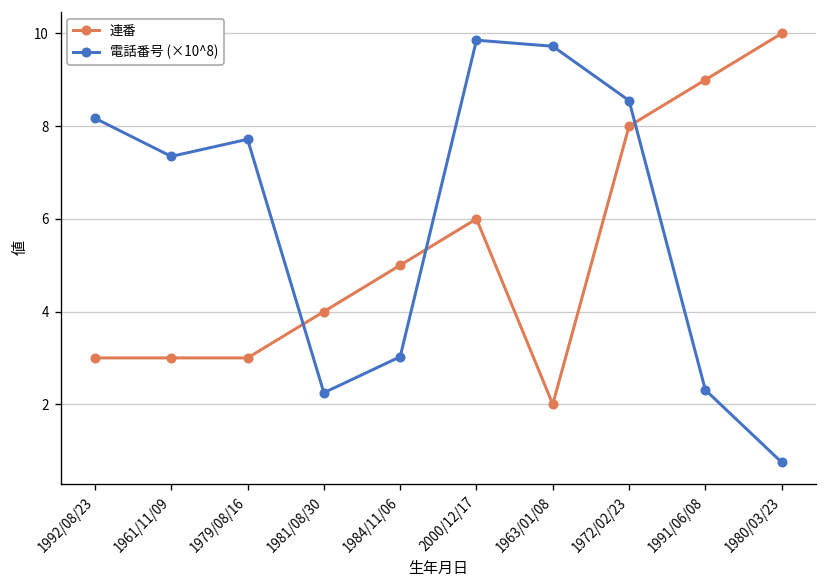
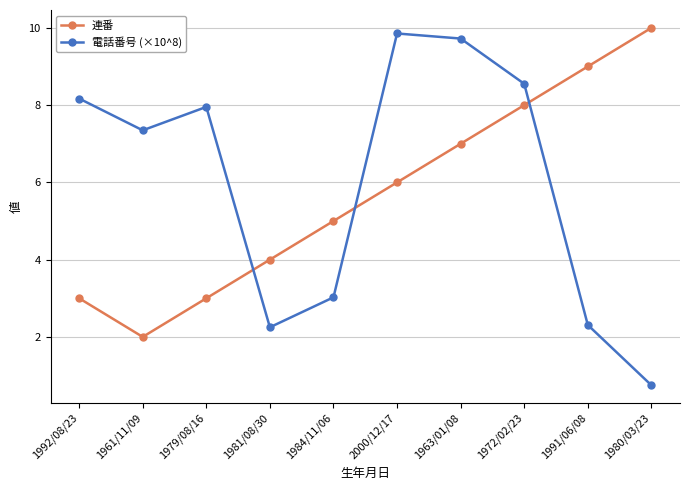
連番, 1961/11/09: 3 -> 2
電話番号 (×10^8), 1979/08/16: 7.7 -> 8.0
連番, 1963/01/08: 2 -> 7
